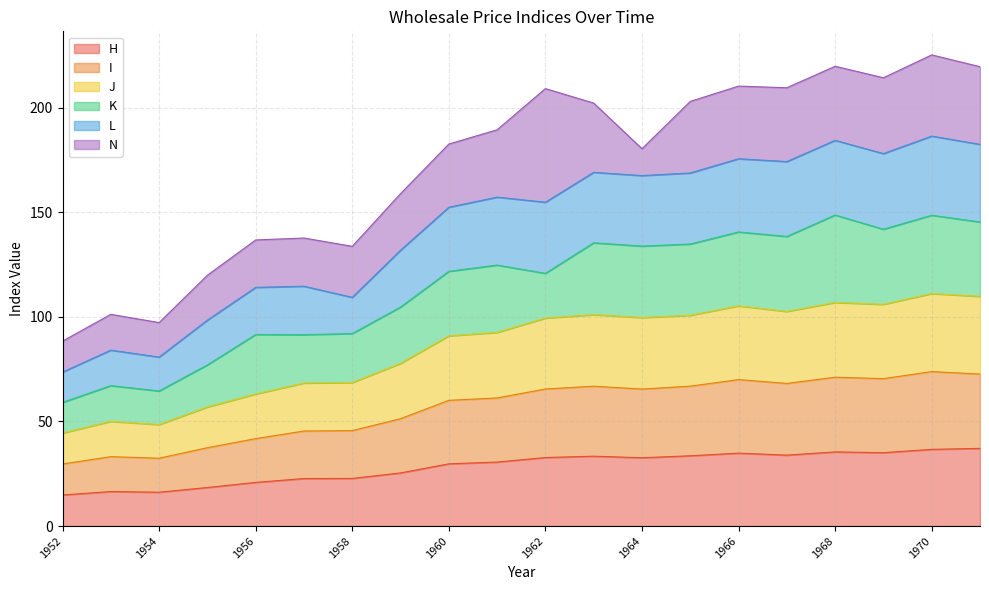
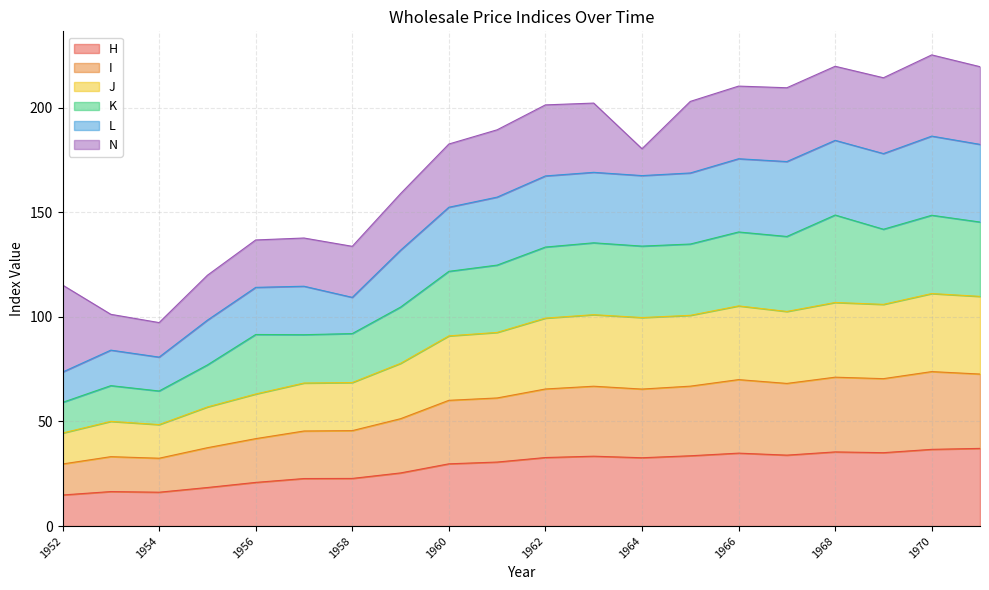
N, 1952: 15 -> 42
K, 1962: 21 -> 34
N, 1962: 54 -> 34
